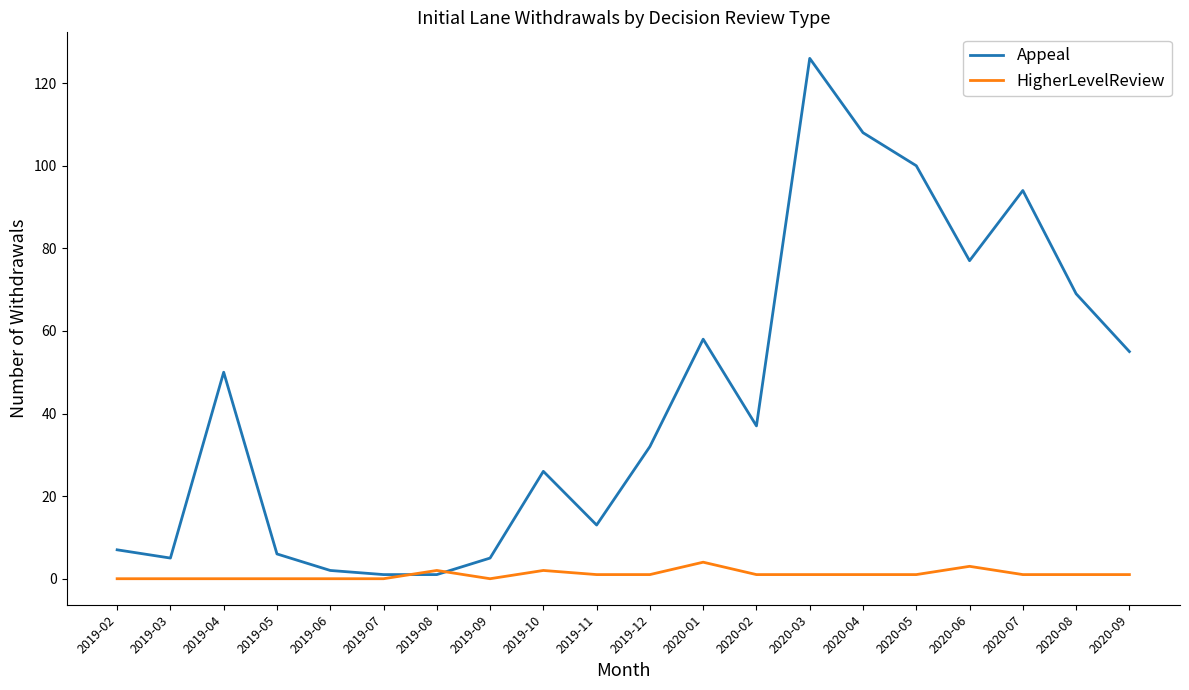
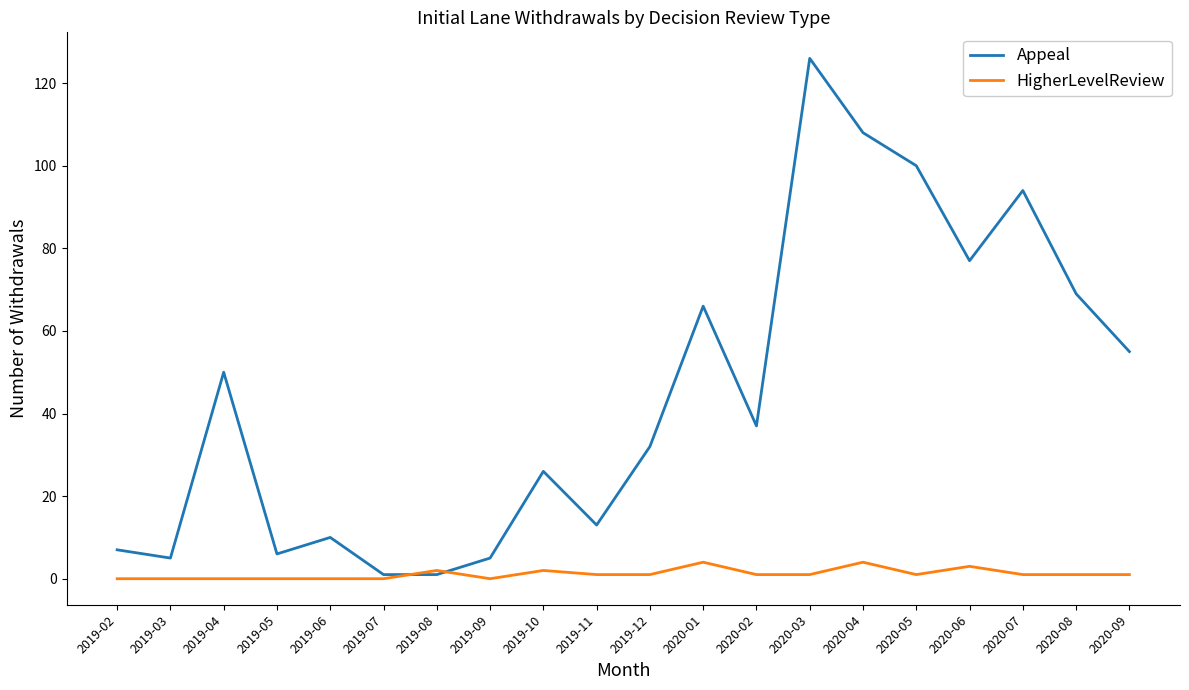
Appeal, 2019-06: 2 -> 10
Appeal, 2020-01: 58 -> 66
HigherLevelReview, 2020-04: 1 -> 4
